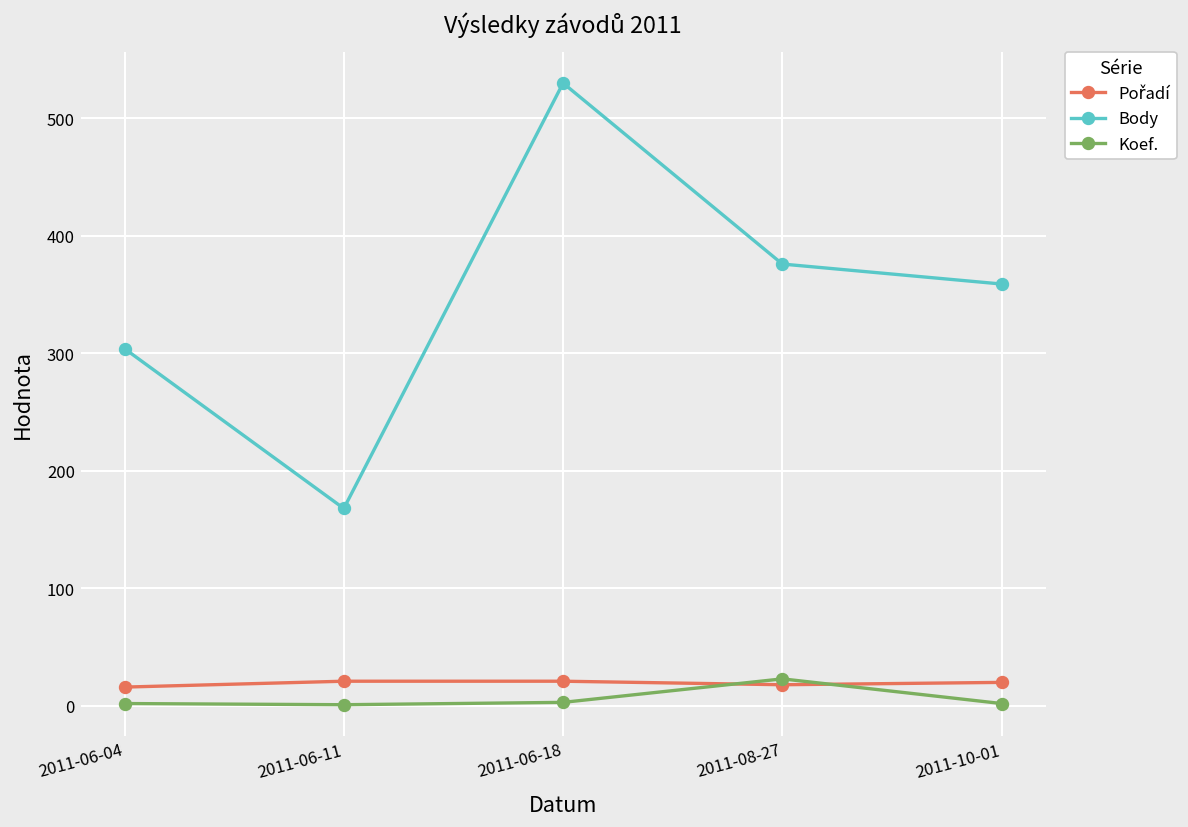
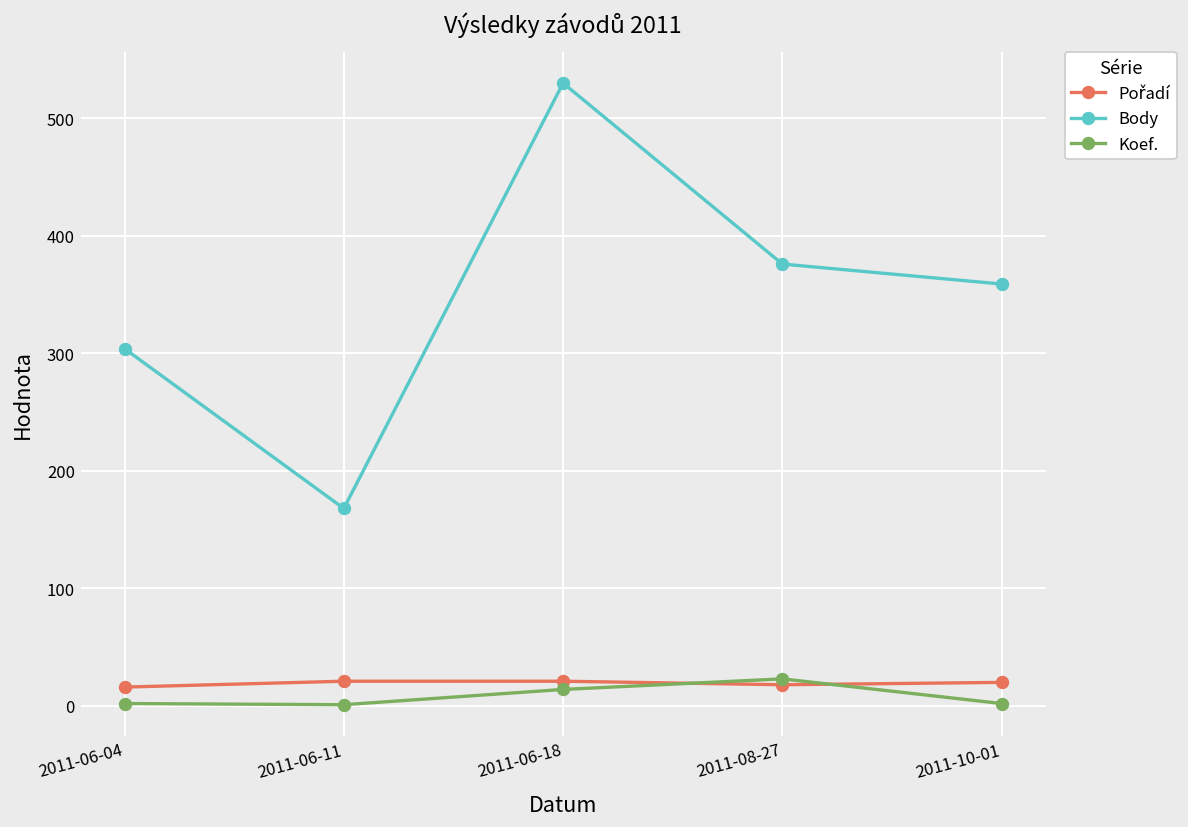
Koef., 2011-06-18: 0 -> 10
